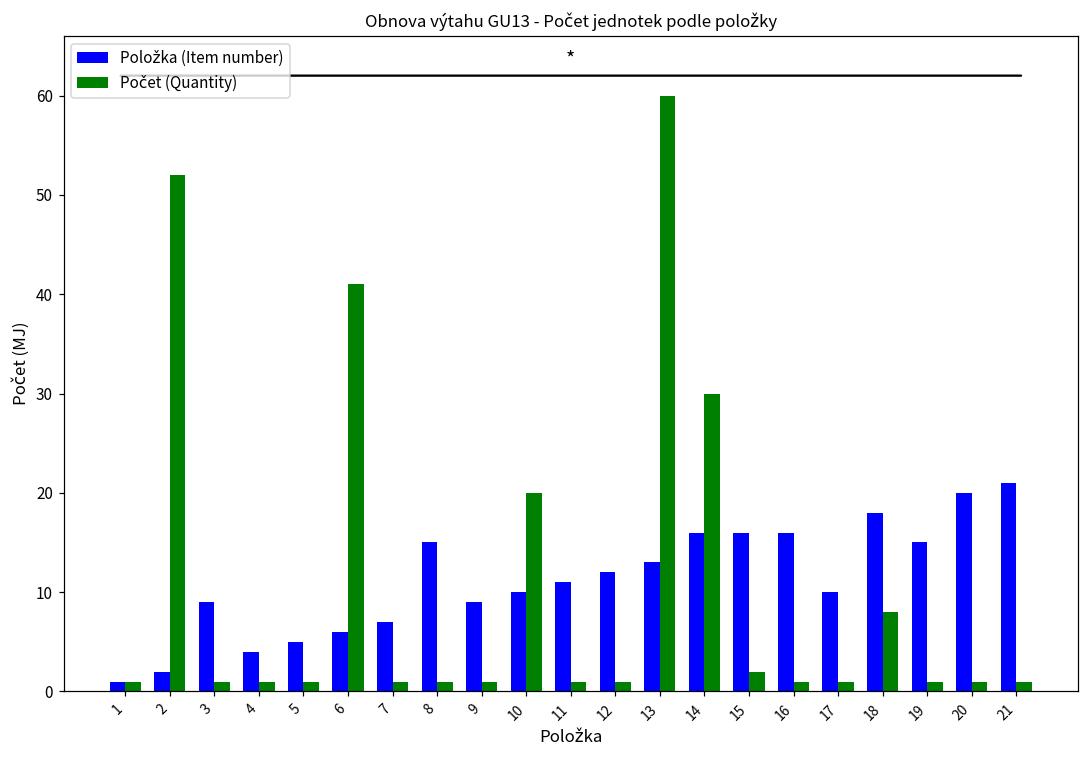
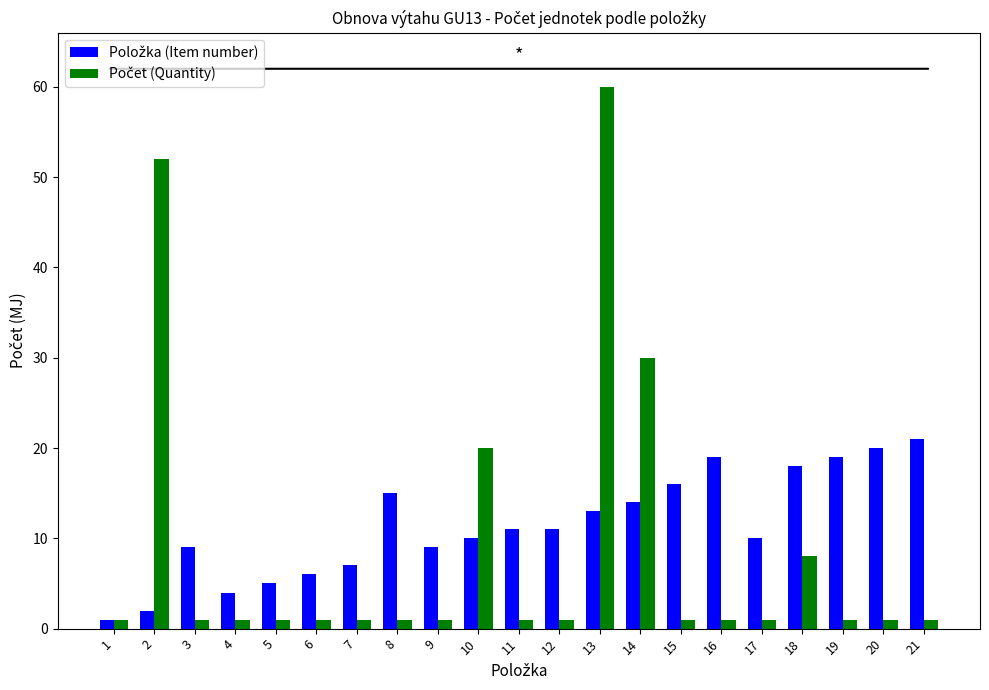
Počet (Quantity), 6: 41 -> 1
Položka (Item number), 12: 12 -> 11
Položka (Item number), 14: 16 -> 14
Počet (Quantity), 15: 2 -> 1
Položka (Item number), 16: 16 -> 19
Položka (Item number), 19: 15 -> 19
